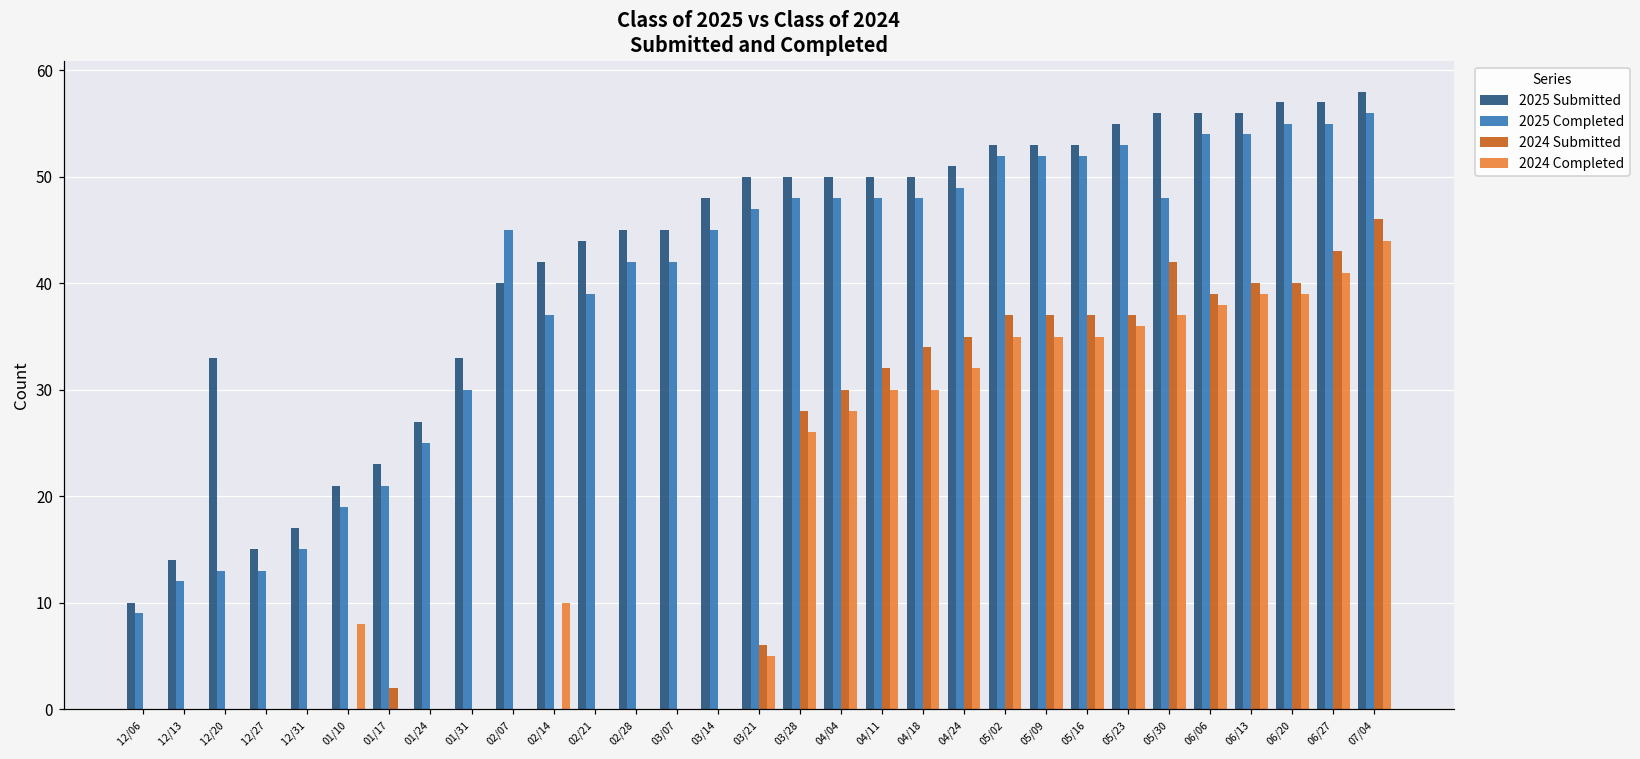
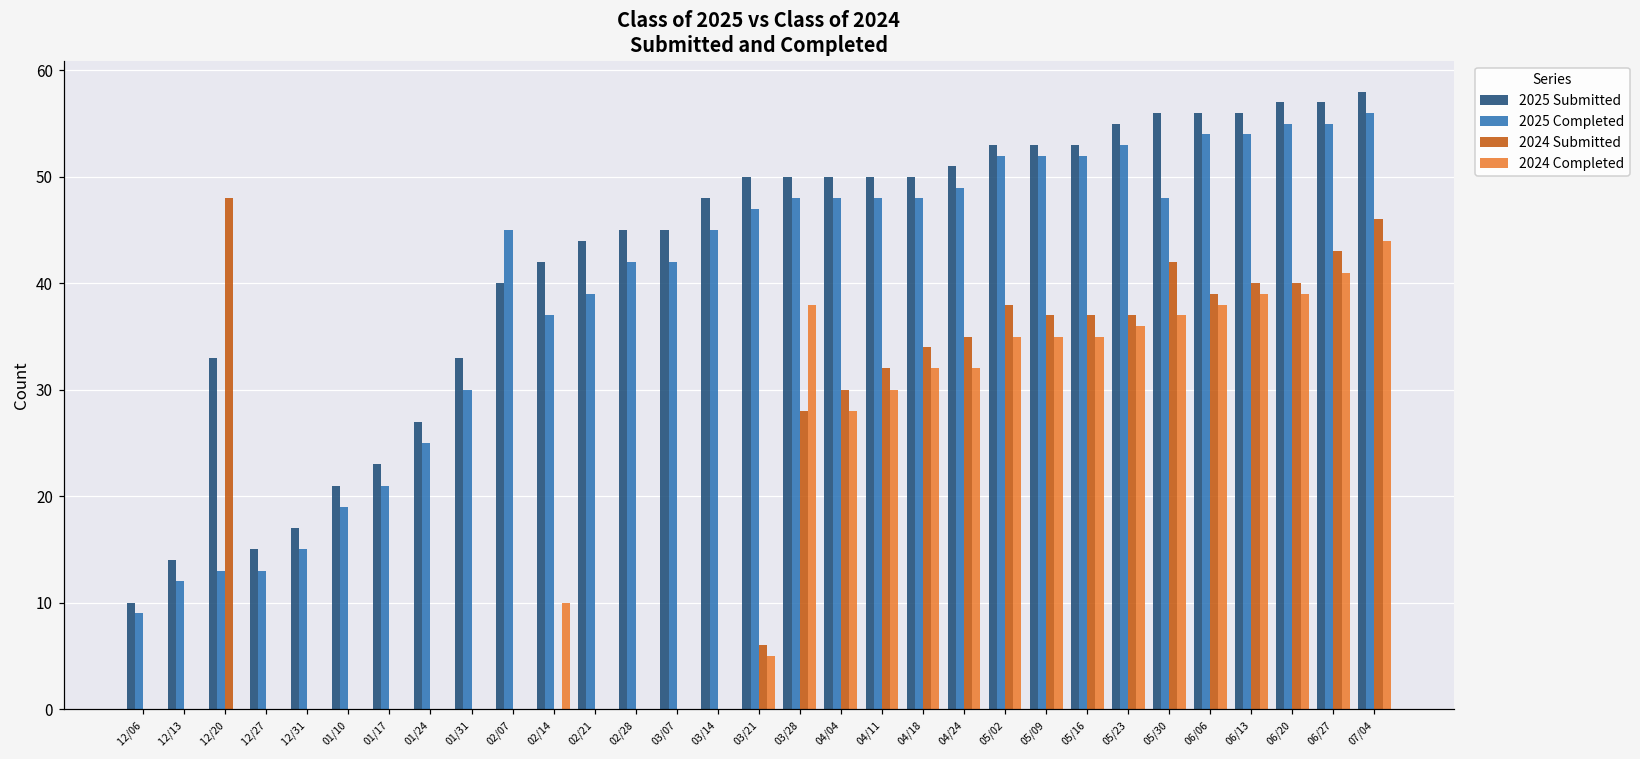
2024 Submitted, 12/20: 0 -> 48
2024 Completed, 01/10: 8 -> 0
2024 Submitted, 01/17: 2 -> 0
2024 Completed, 03/28: 26 -> 38
2024 Completed, 04/18: 30 -> 32
2024 Submitted, 05/02: 37 -> 38
